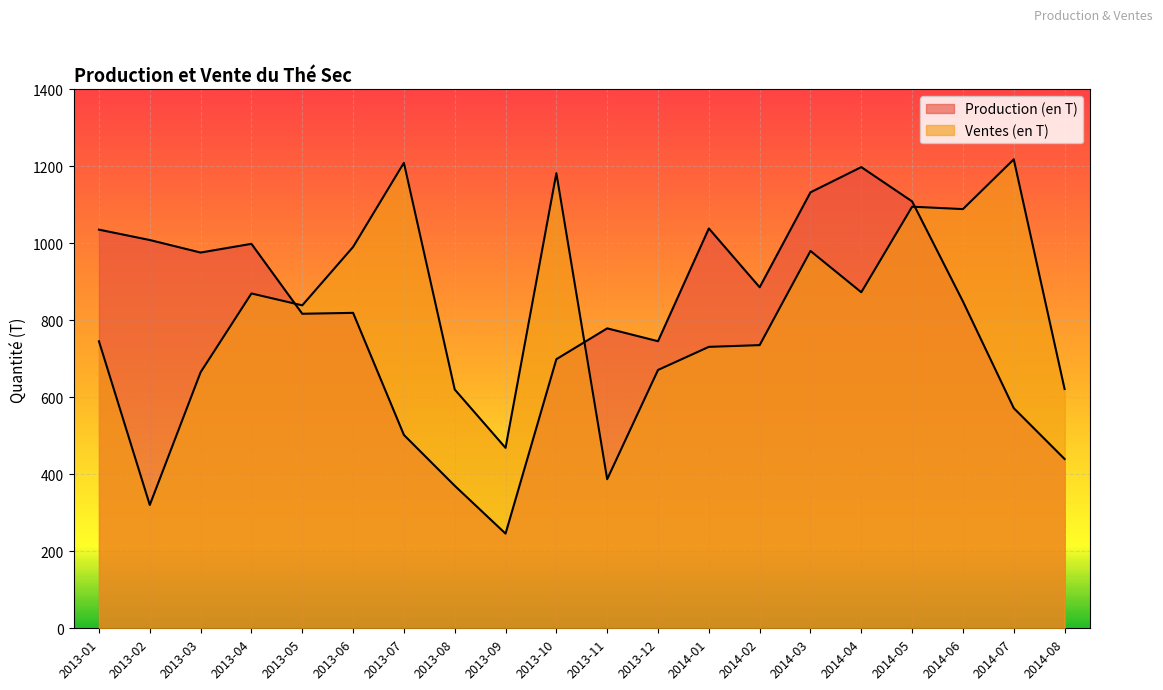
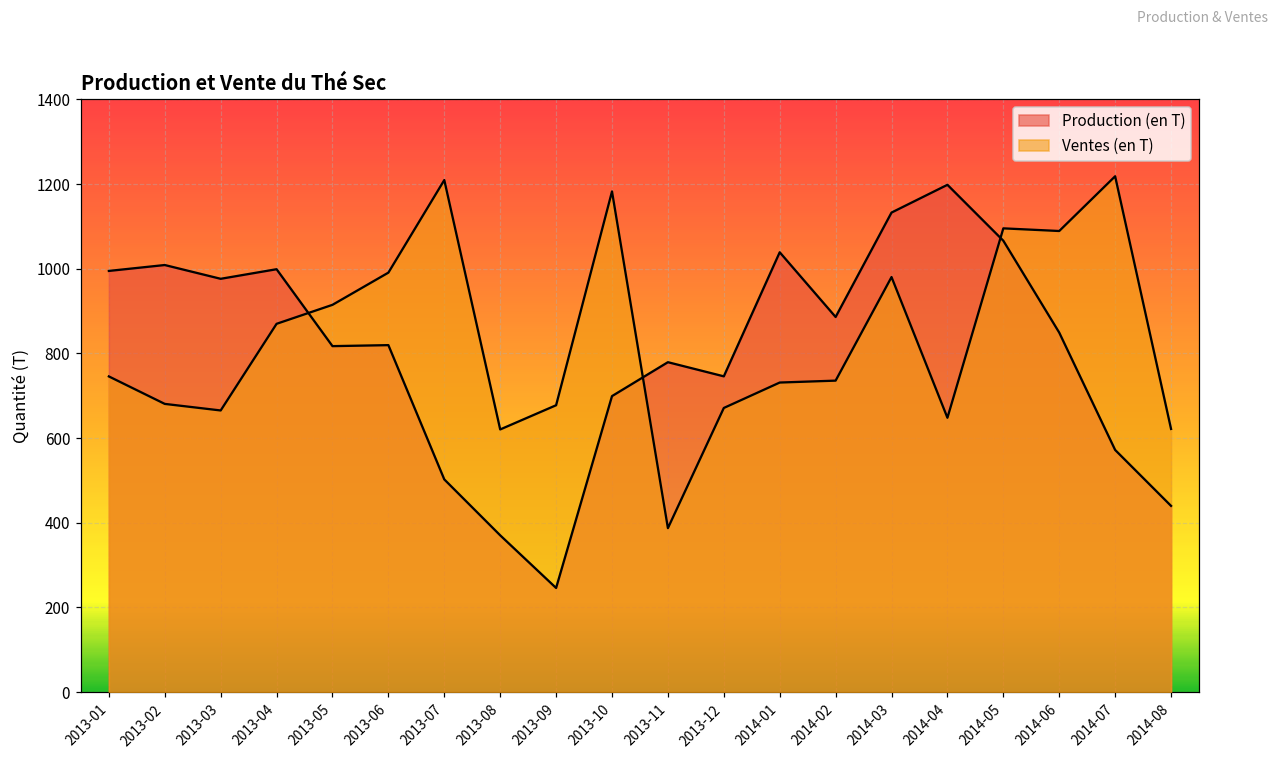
Production (en T), 2013-01: 1040 -> 990
Ventes (en T), 2013-02: 320 -> 680
Ventes (en T), 2013-05: 840 -> 910
Ventes (en T), 2013-09: 470 -> 680
Ventes (en T), 2014-04: 870 -> 650
Production (en T), 2014-05: 1110 -> 1070
